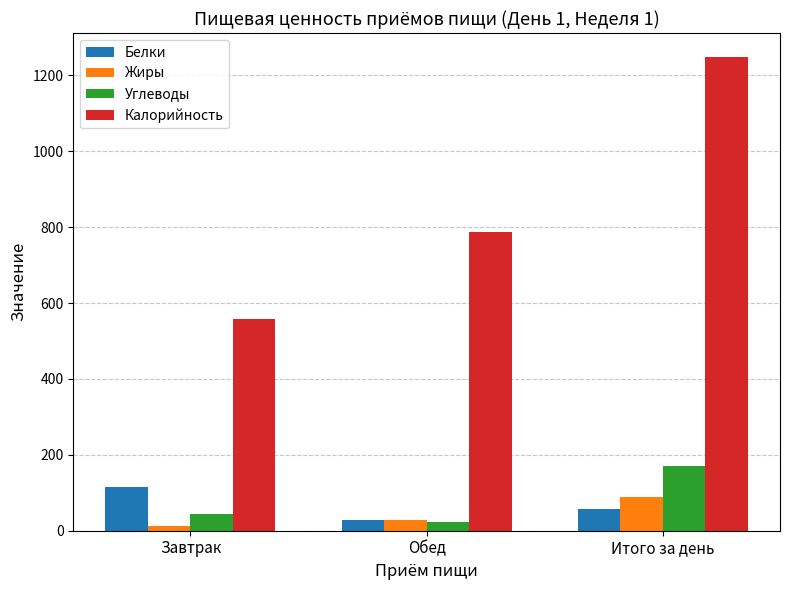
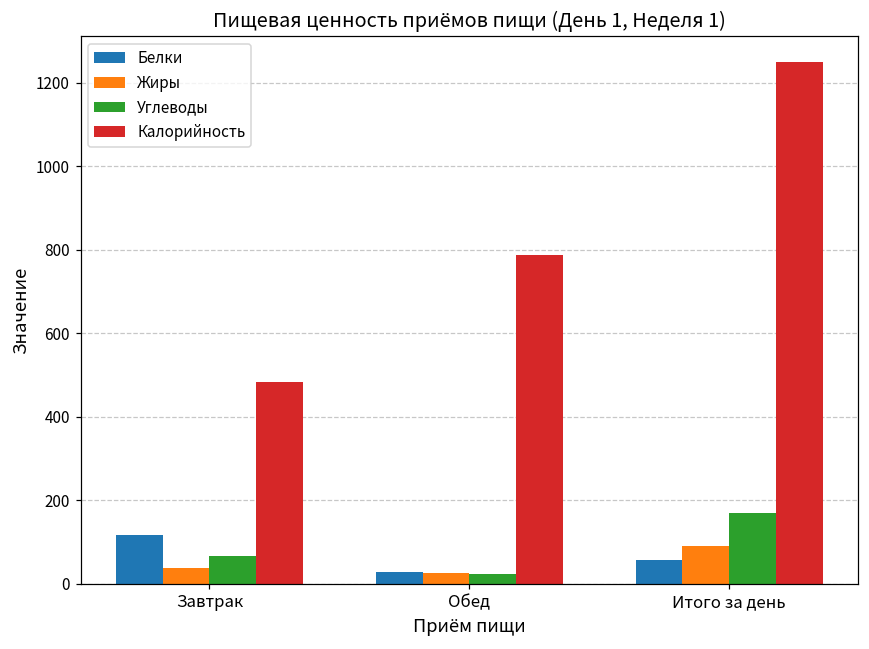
Жиры, Завтрак: 10 -> 40
Углеводы, Завтрак: 40 -> 70
Калорийность, Завтрак: 560 -> 480
